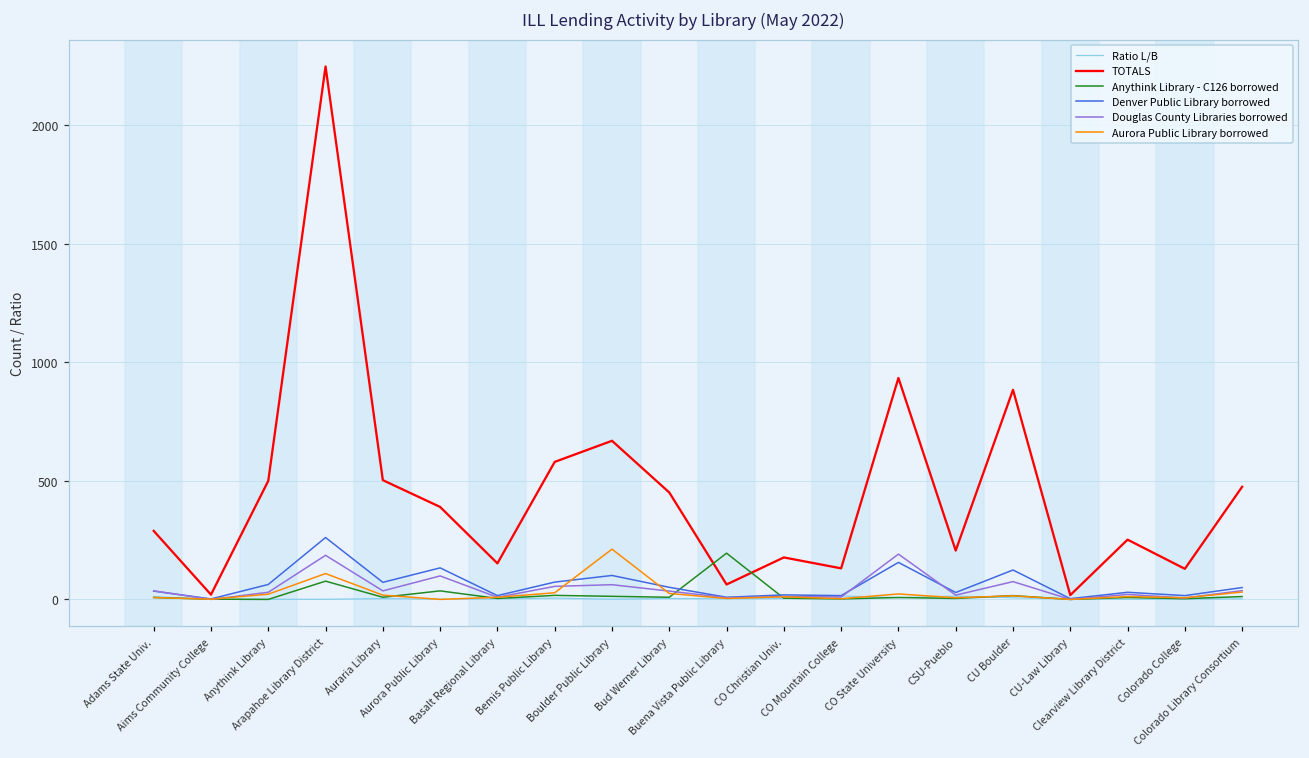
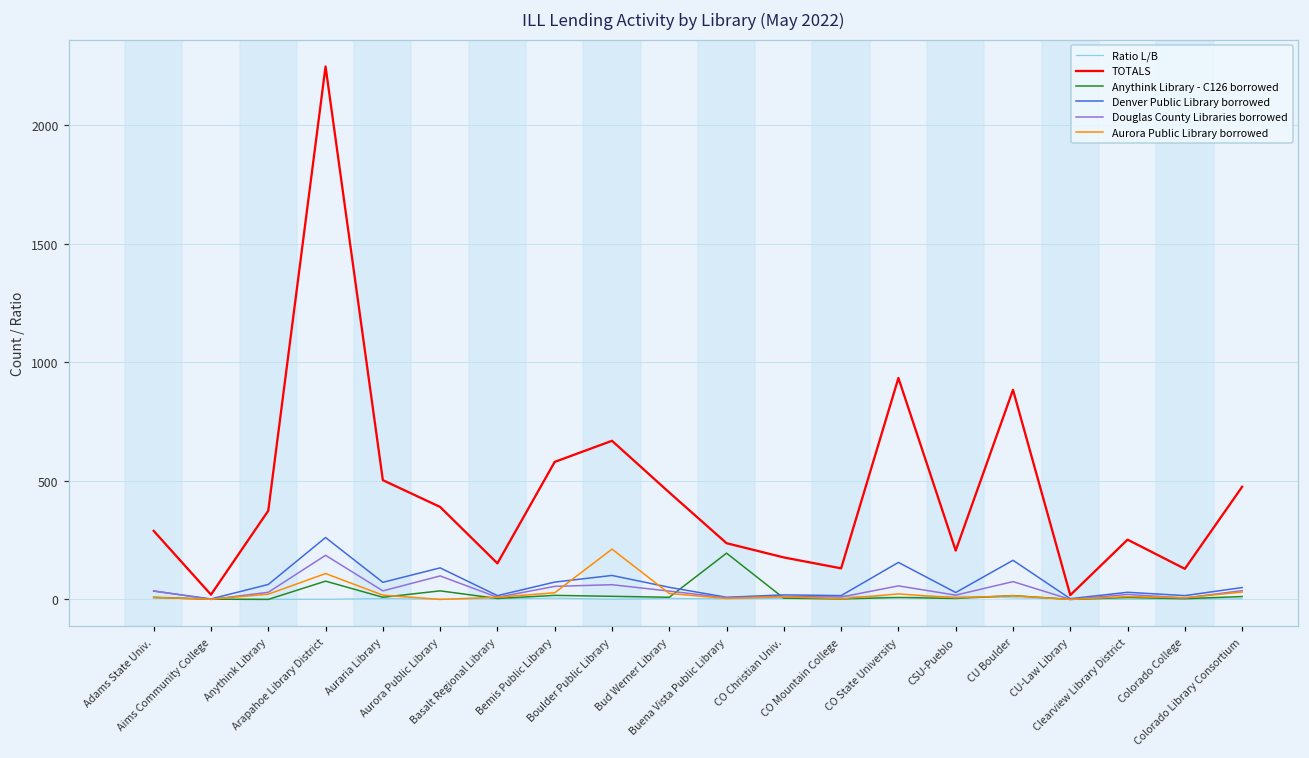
TOTALS, Anythink Library: 500 -> 370
TOTALS, Buena Vista Public Library: 60 -> 240
Douglas County Libraries borrowed, CO State University: 190 -> 60
Denver Public Library borrowed, CU Boulder: 120 -> 170
